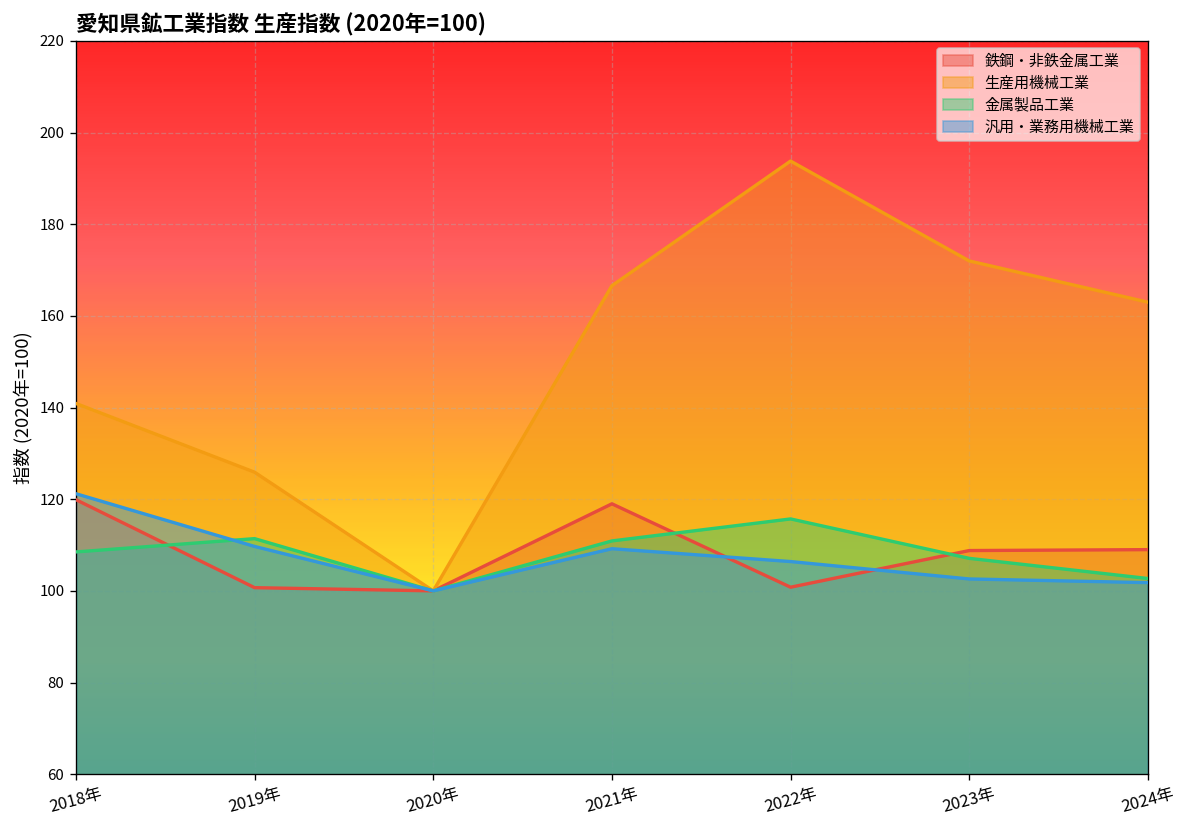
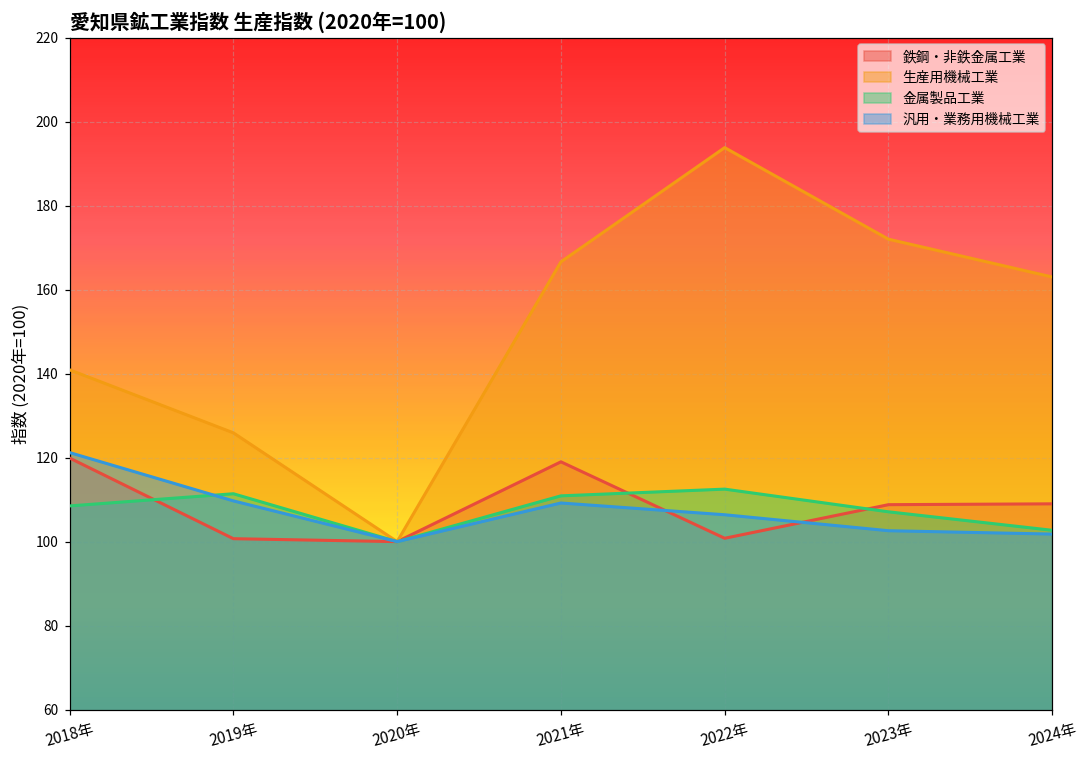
金属製品工業, 2022年: 116 -> 113
